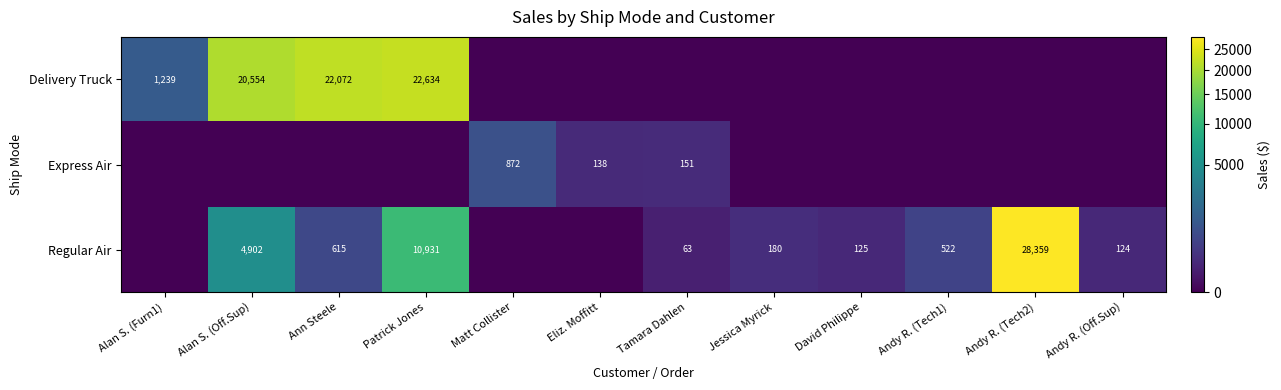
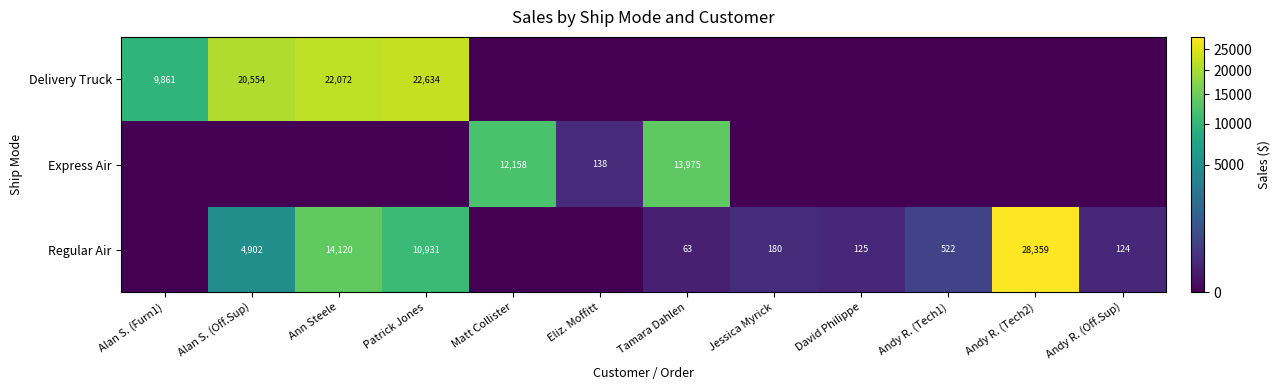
Delivery Truck, Alan S. (Furn1): 1,239 -> 9,861
Express Air, Matt Collister: 872 -> 12,158
Express Air, Tamara Dahlen: 151 -> 13,975
Regular Air, Ann Steele: 615 -> 14,120
